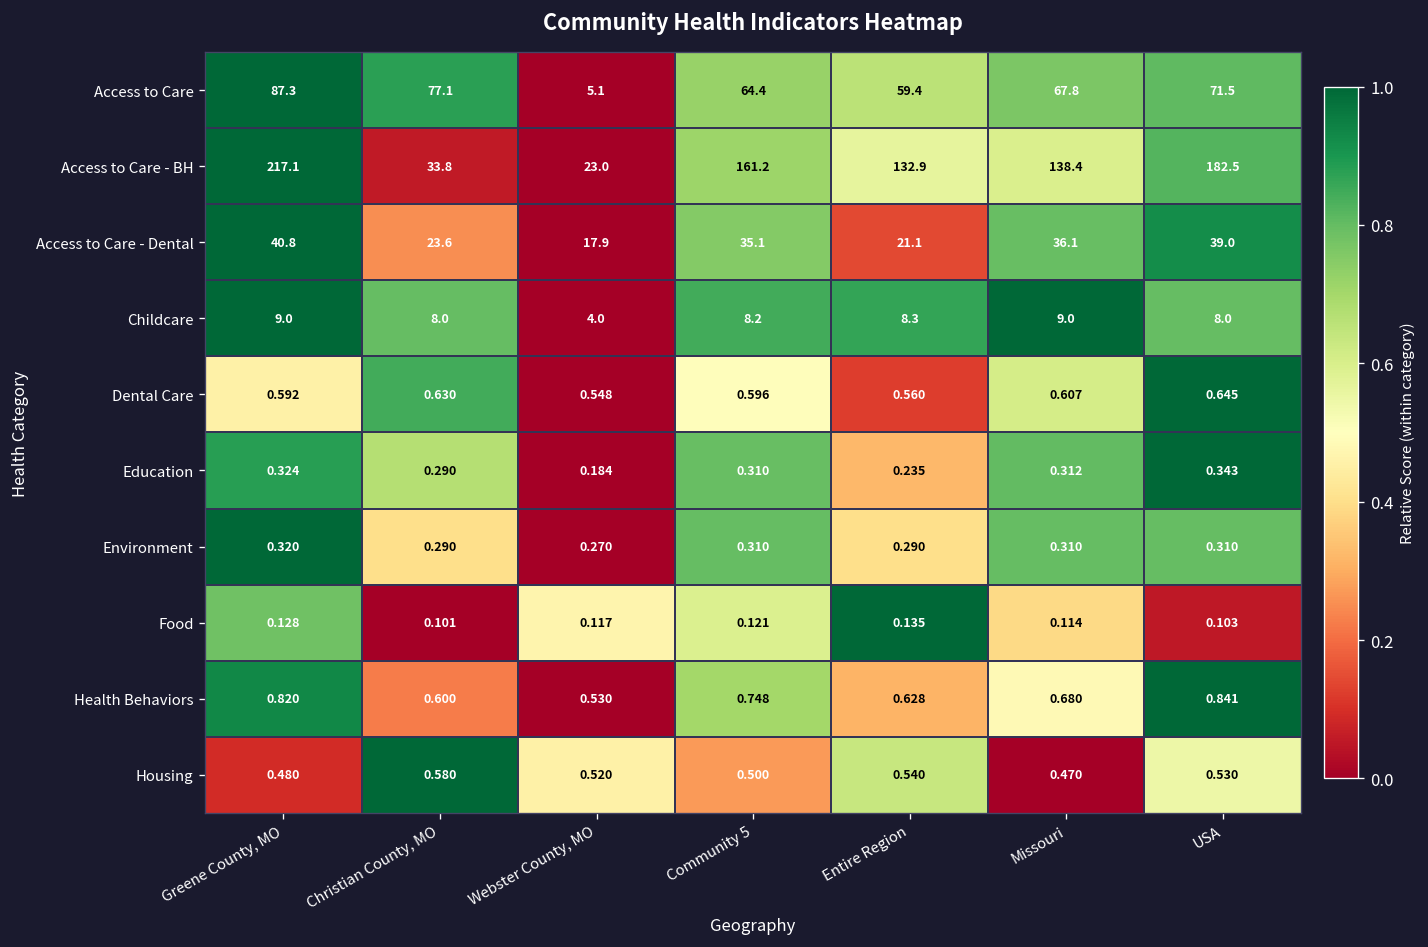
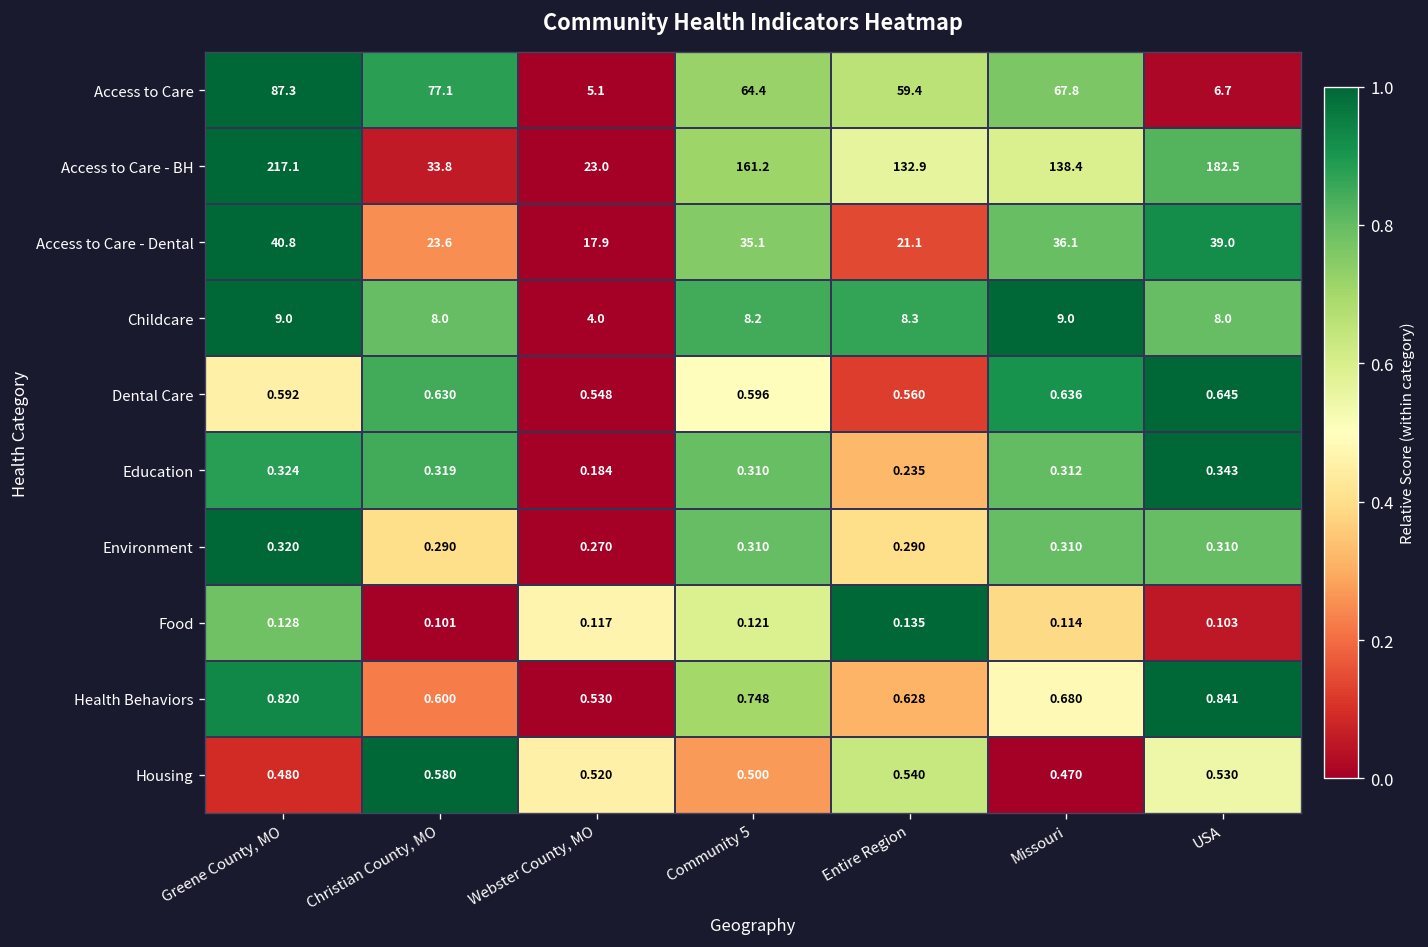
Access to Care, USA: 71.5 -> 6.7
Dental Care, Missouri: 0.607 -> 0.636
Education, Christian County, MO: 0.290 -> 0.319
